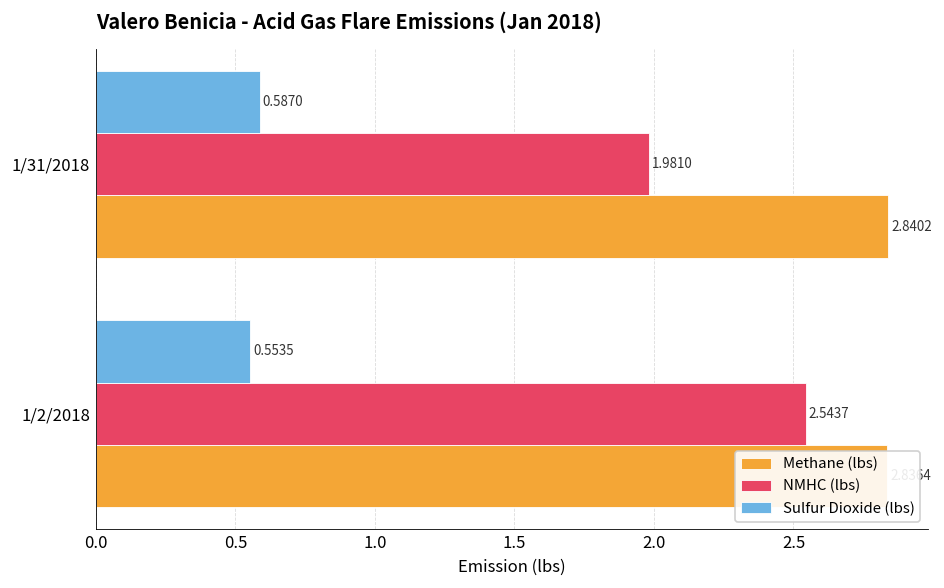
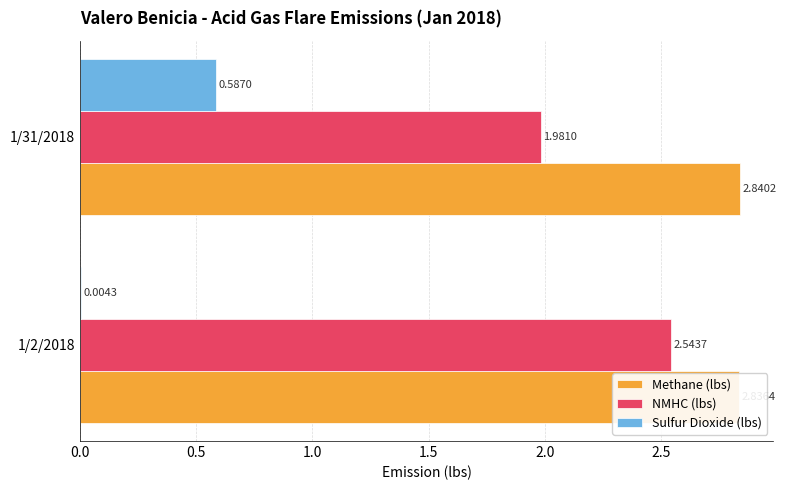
Sulfur Dioxide (lbs), 1/2/2018: 0.5535 -> 0.0043
